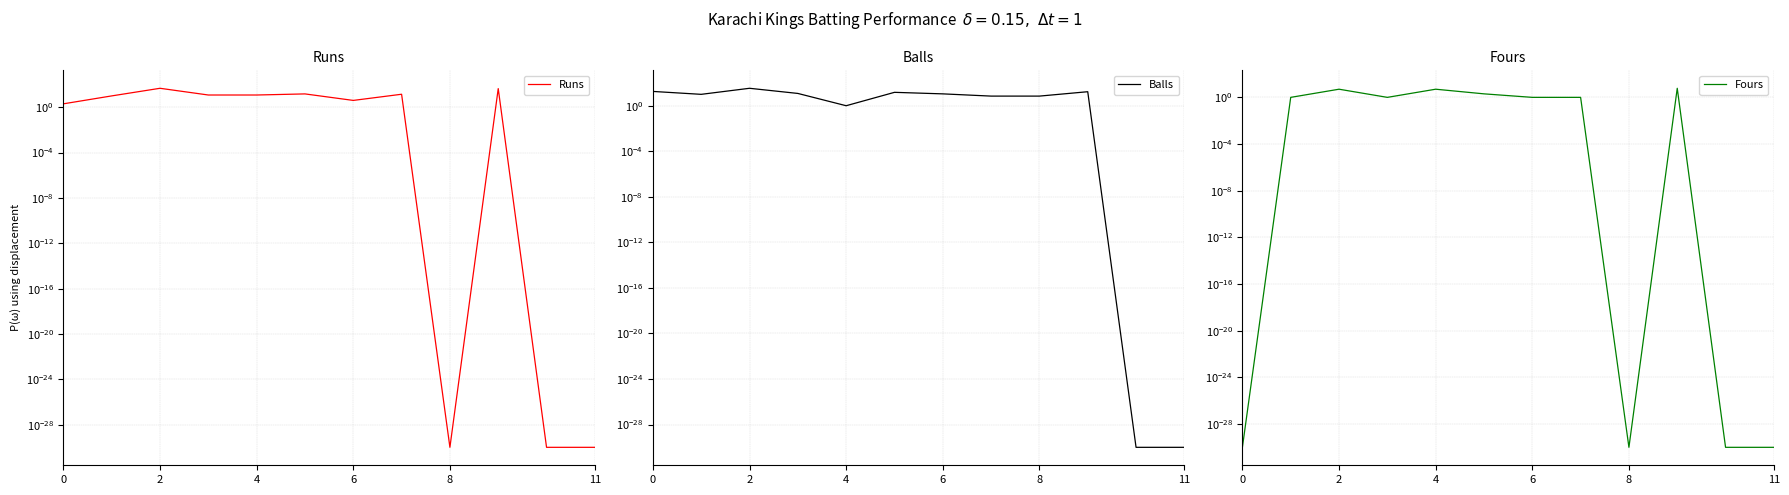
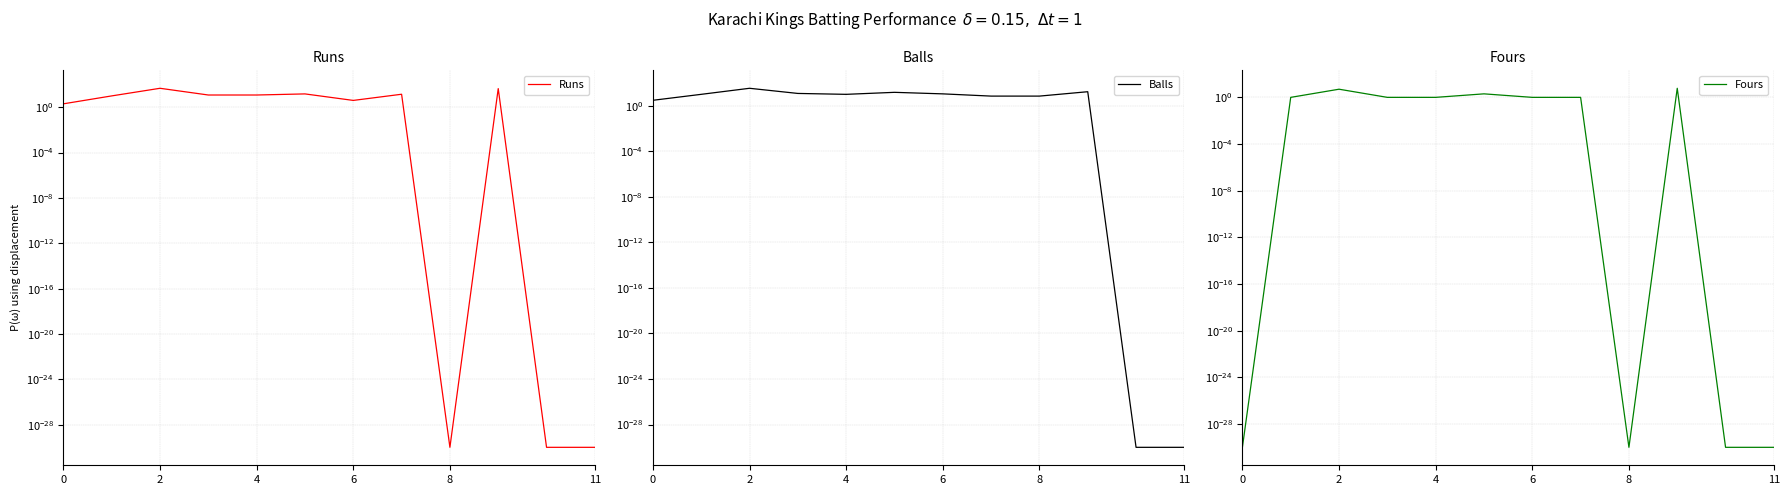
Balls, 0: 20 -> 3
Balls, 4: 1 -> 10
Fours, 4: 5 -> 1
